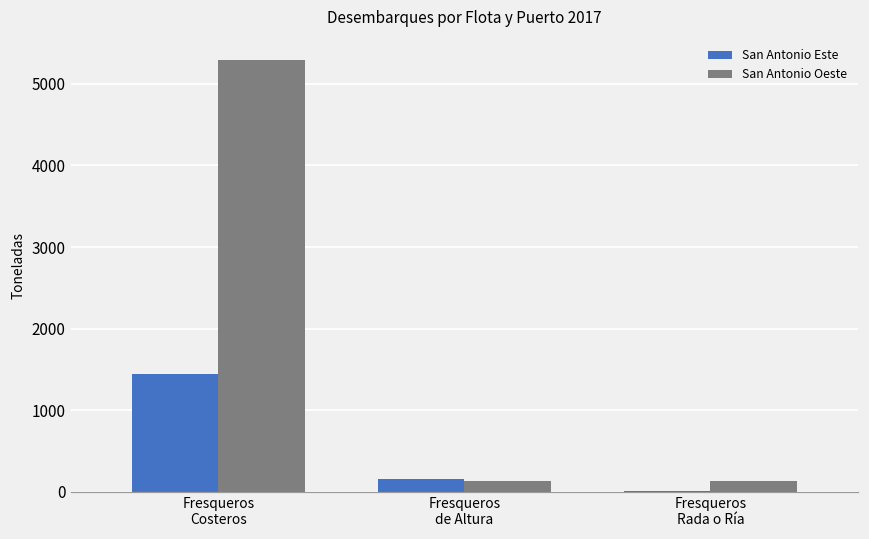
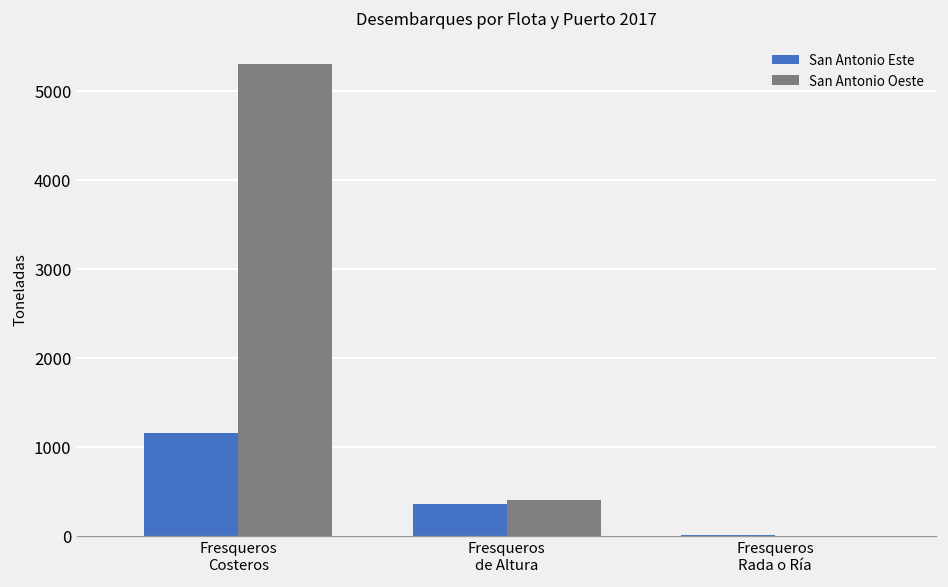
San Antonio Este, Fresqueros Costeros: 1400 -> 1100
San Antonio Este, Fresqueros de Altura: 200 -> 400
San Antonio Oeste, Fresqueros de Altura: 100 -> 400
San Antonio Oeste, Fresqueros Rada o Ría: 100 -> 0
